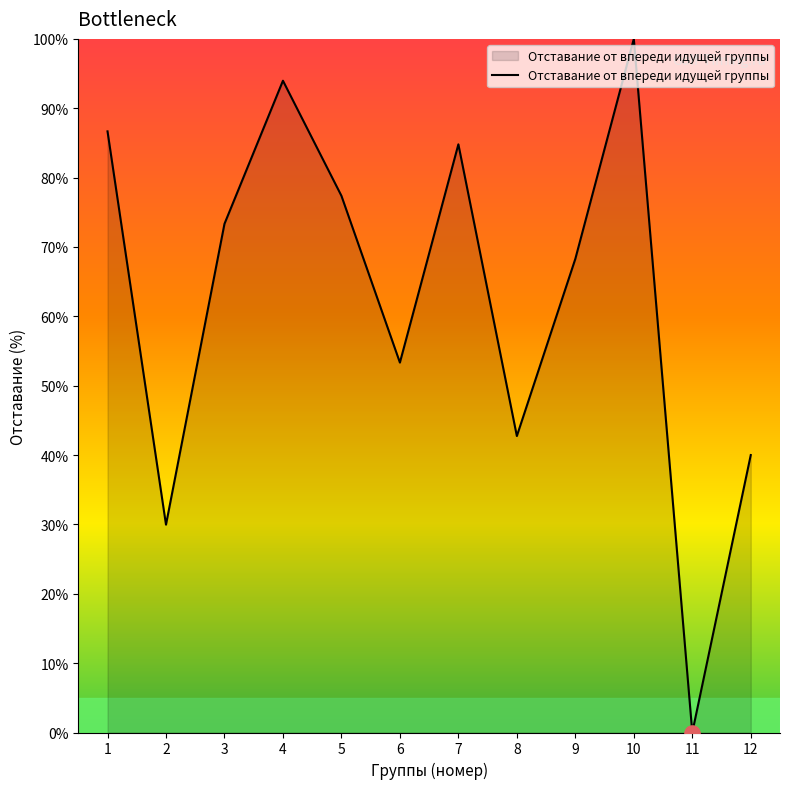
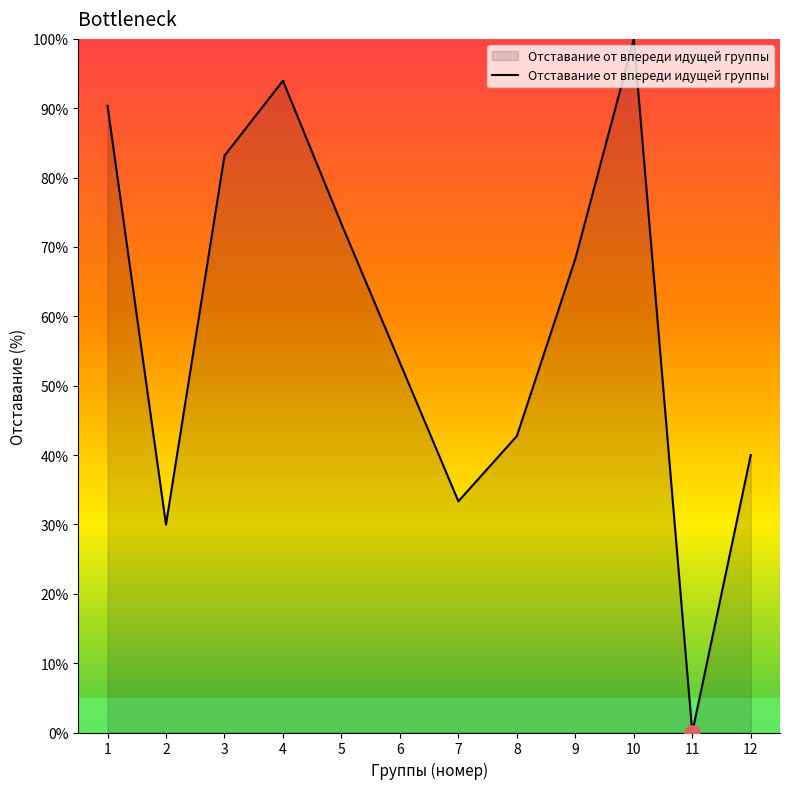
Отставание от впереди идущей группы, 1: 87% -> 90%
Отставание от впереди идущей группы, 3: 73% -> 83%
Отставание от впереди идущей группы, 5: 77% -> 73%
Отставание от впереди идущей группы, 7: 85% -> 33%
